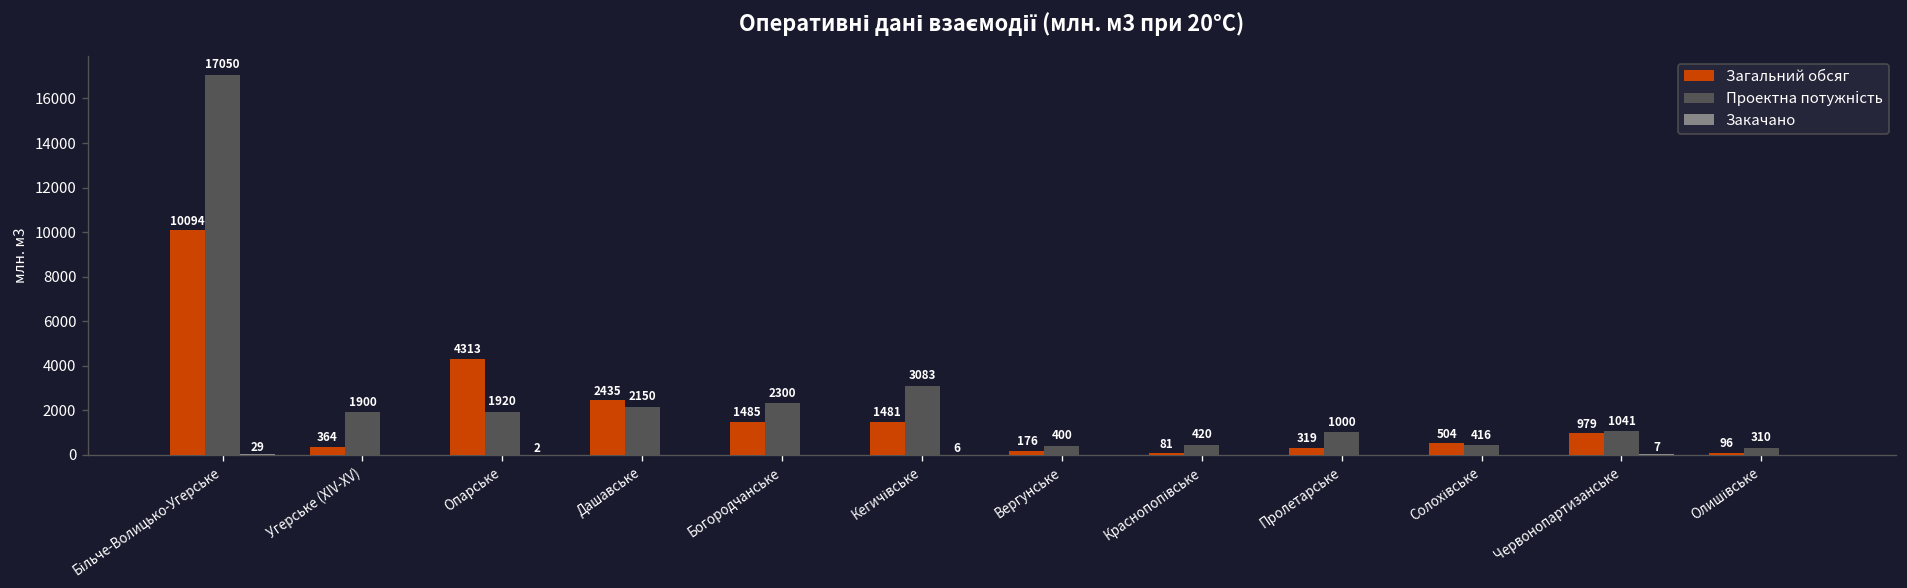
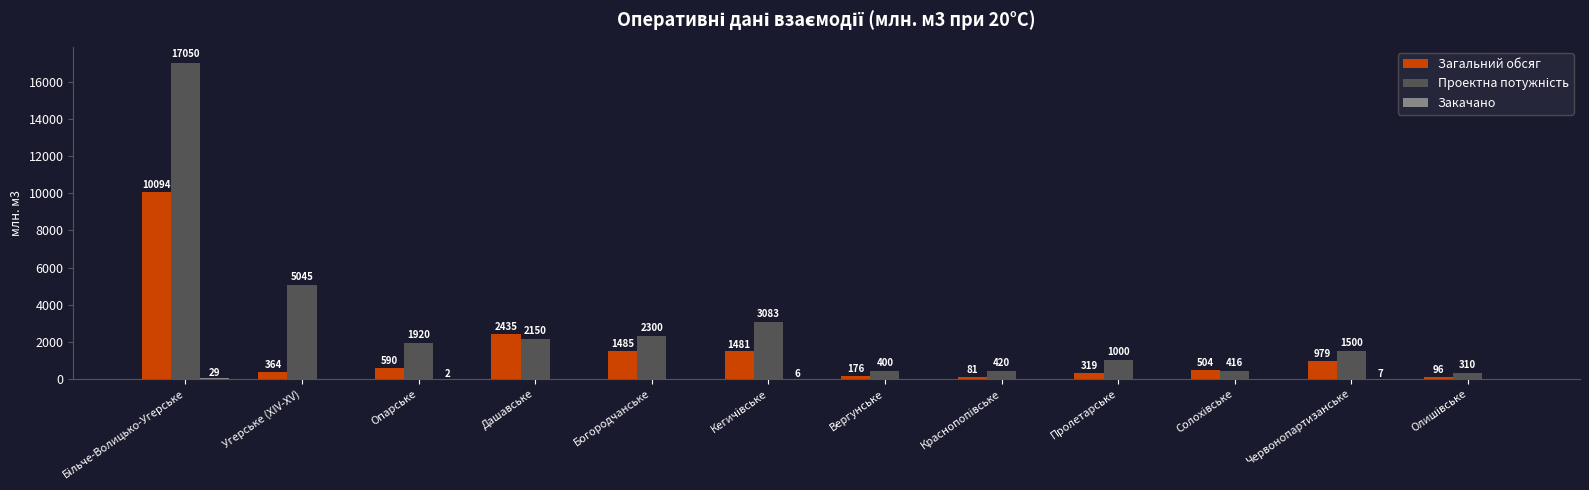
Проектна потужність, Угерське (XIV-XV): 1900 -> 5045
Загальний обсяг, Опарське: 4313 -> 590
Проектна потужність, Червонопартизанське: 1041 -> 1500
